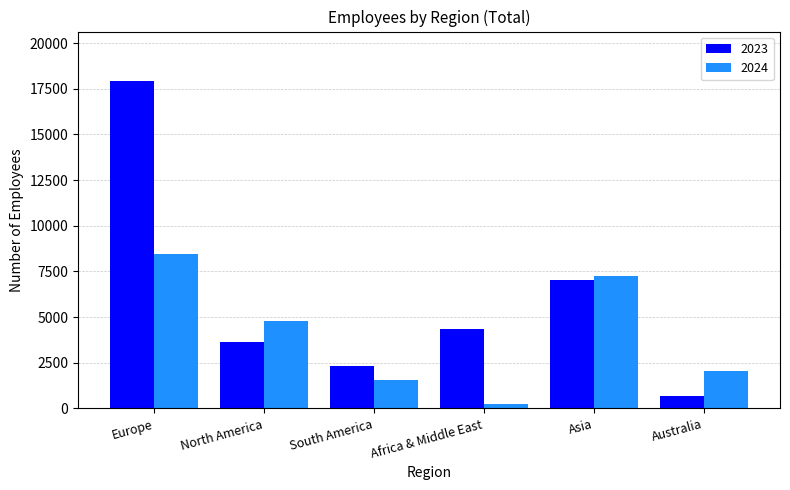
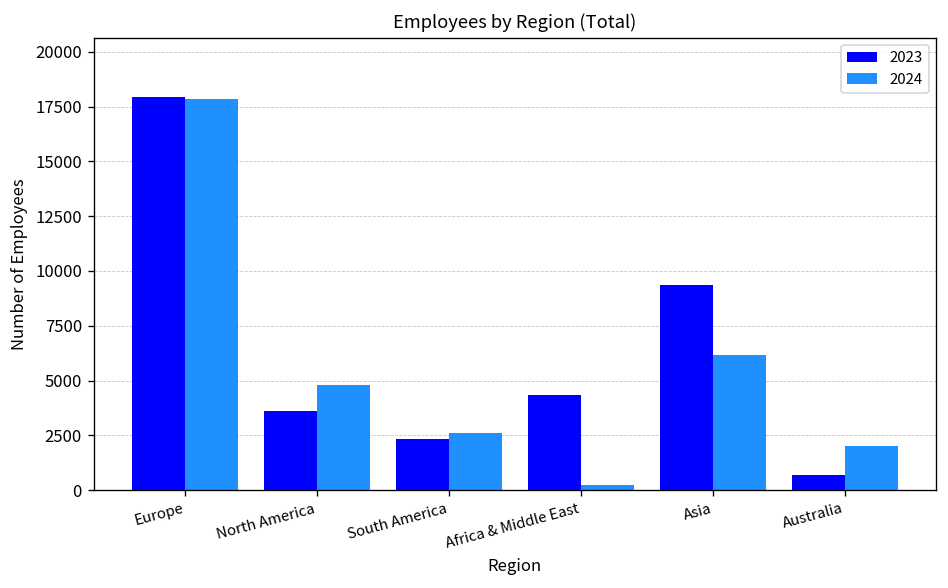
2024, Europe: 8400 -> 17900
2024, South America: 1500 -> 2600
2023, Asia: 7000 -> 9400
2024, Asia: 7300 -> 6200
